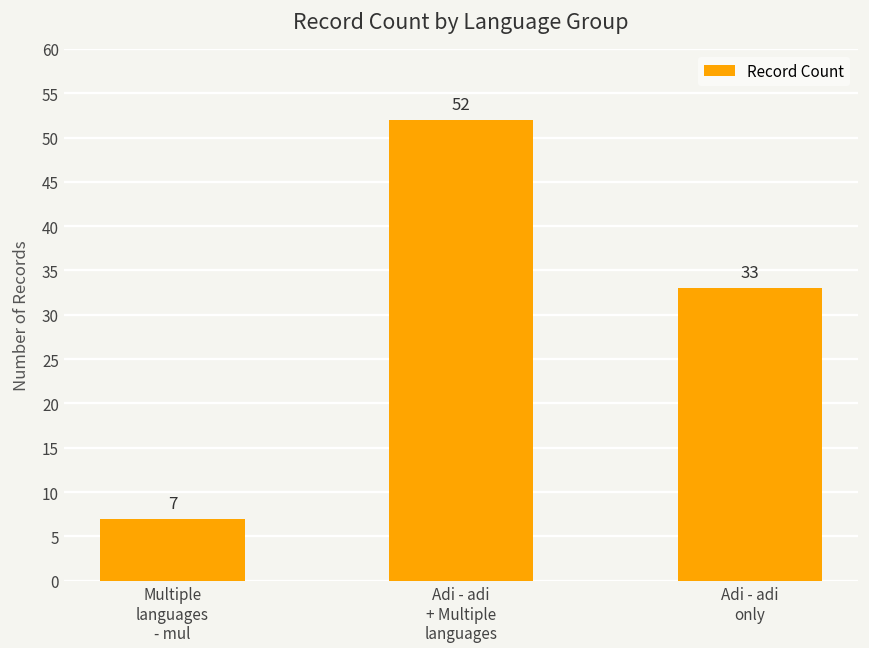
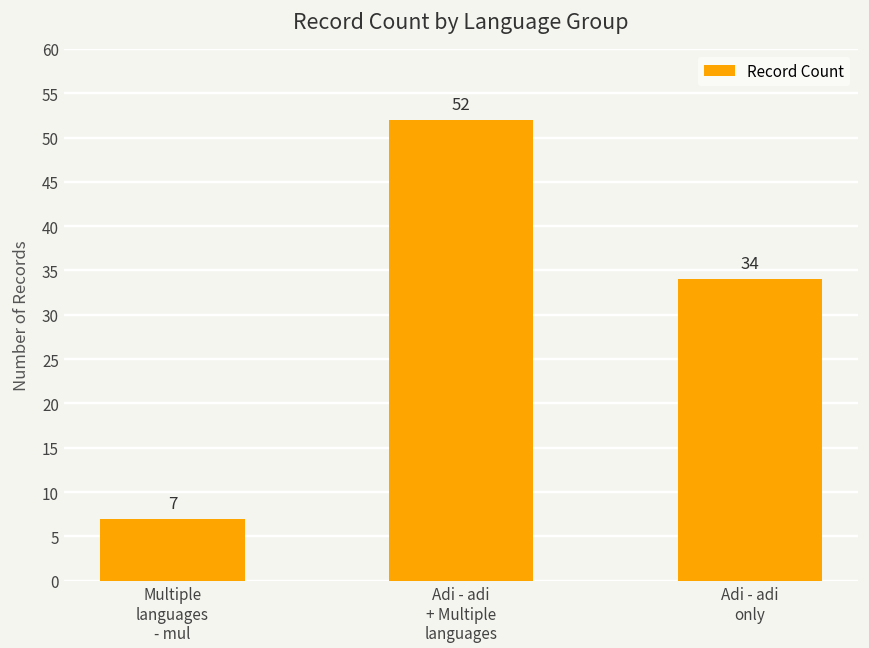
Adi - adi only: 33 -> 34
